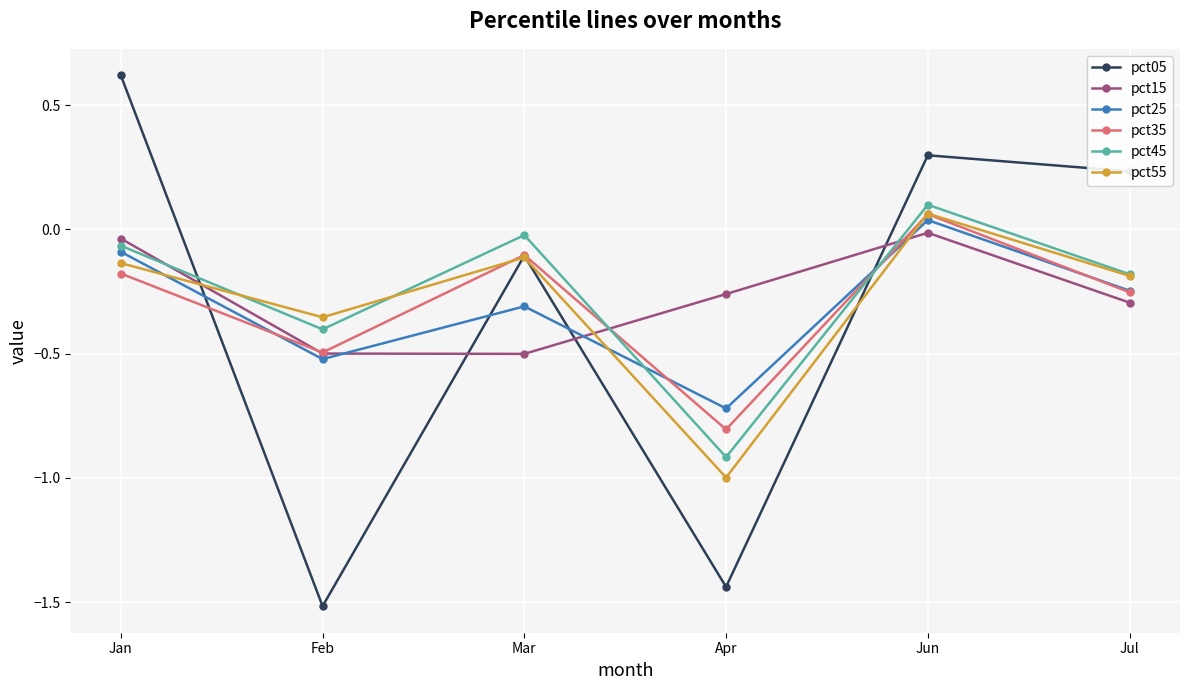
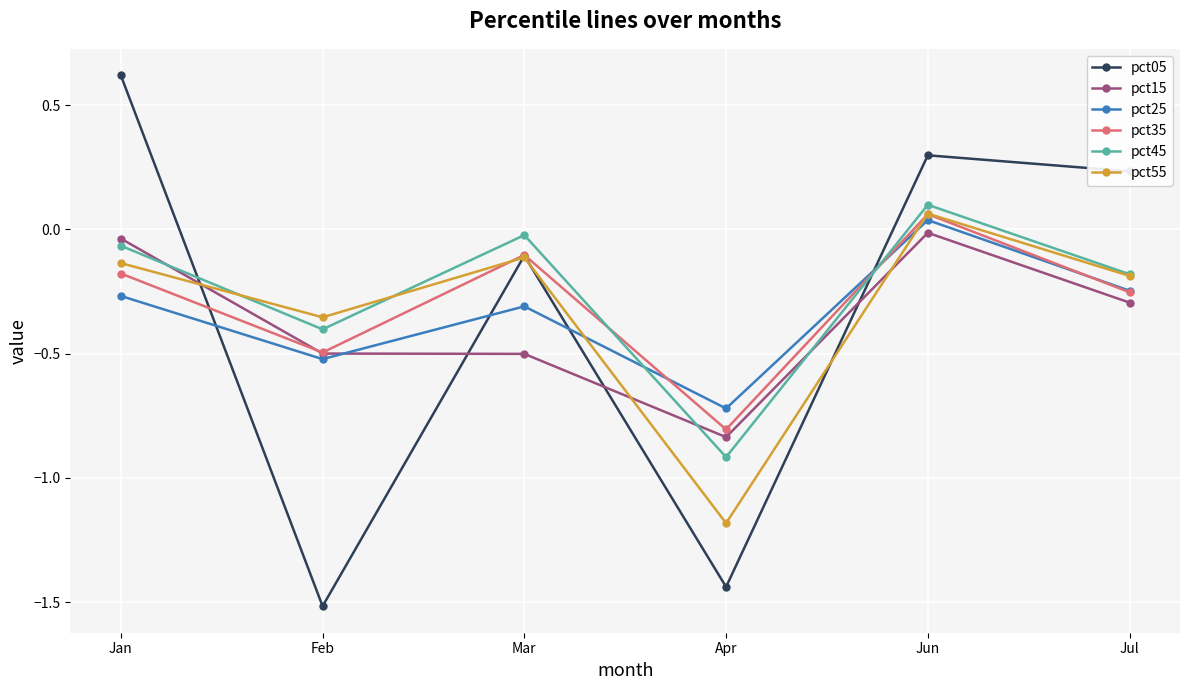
pct25, Jan: -0.09 -> -0.27
pct15, Apr: -0.26 -> -0.84
pct55, Apr: -1.00 -> -1.18
